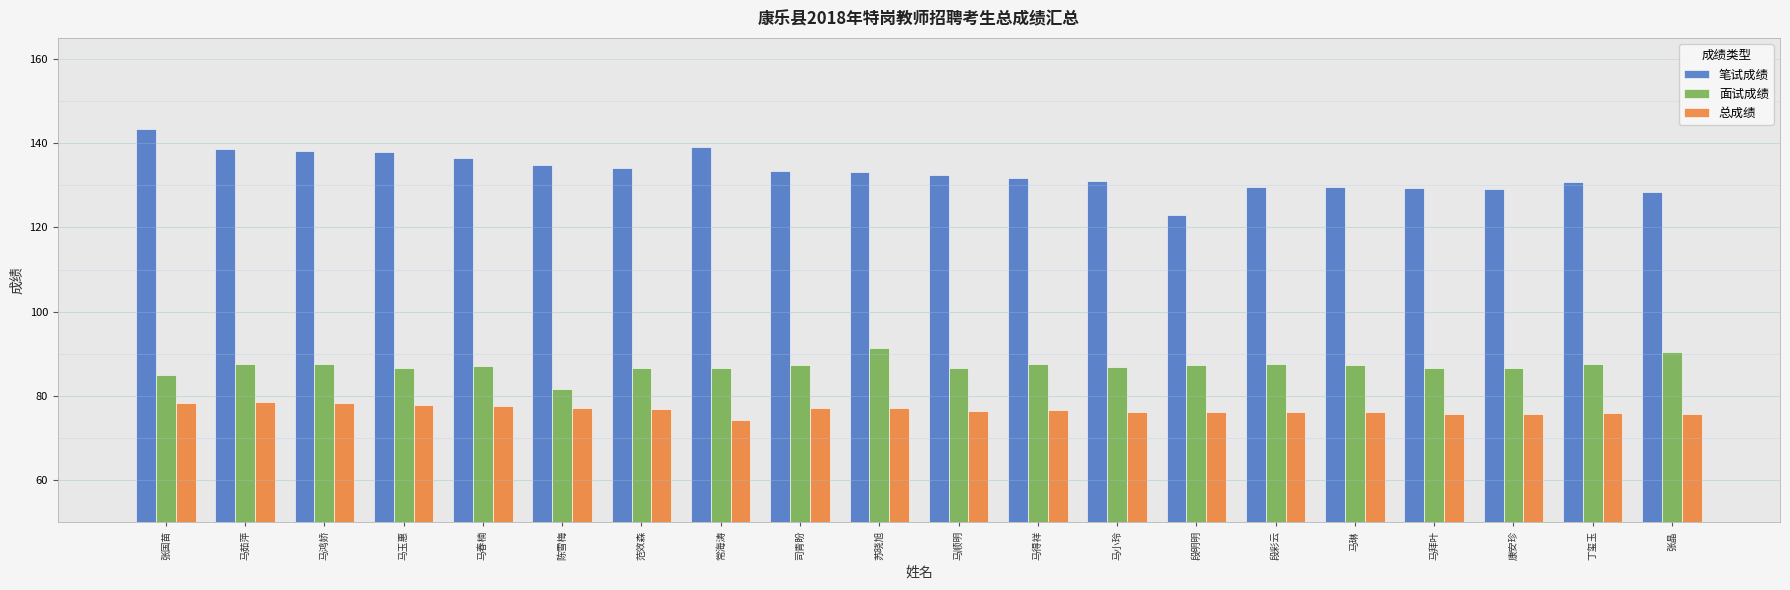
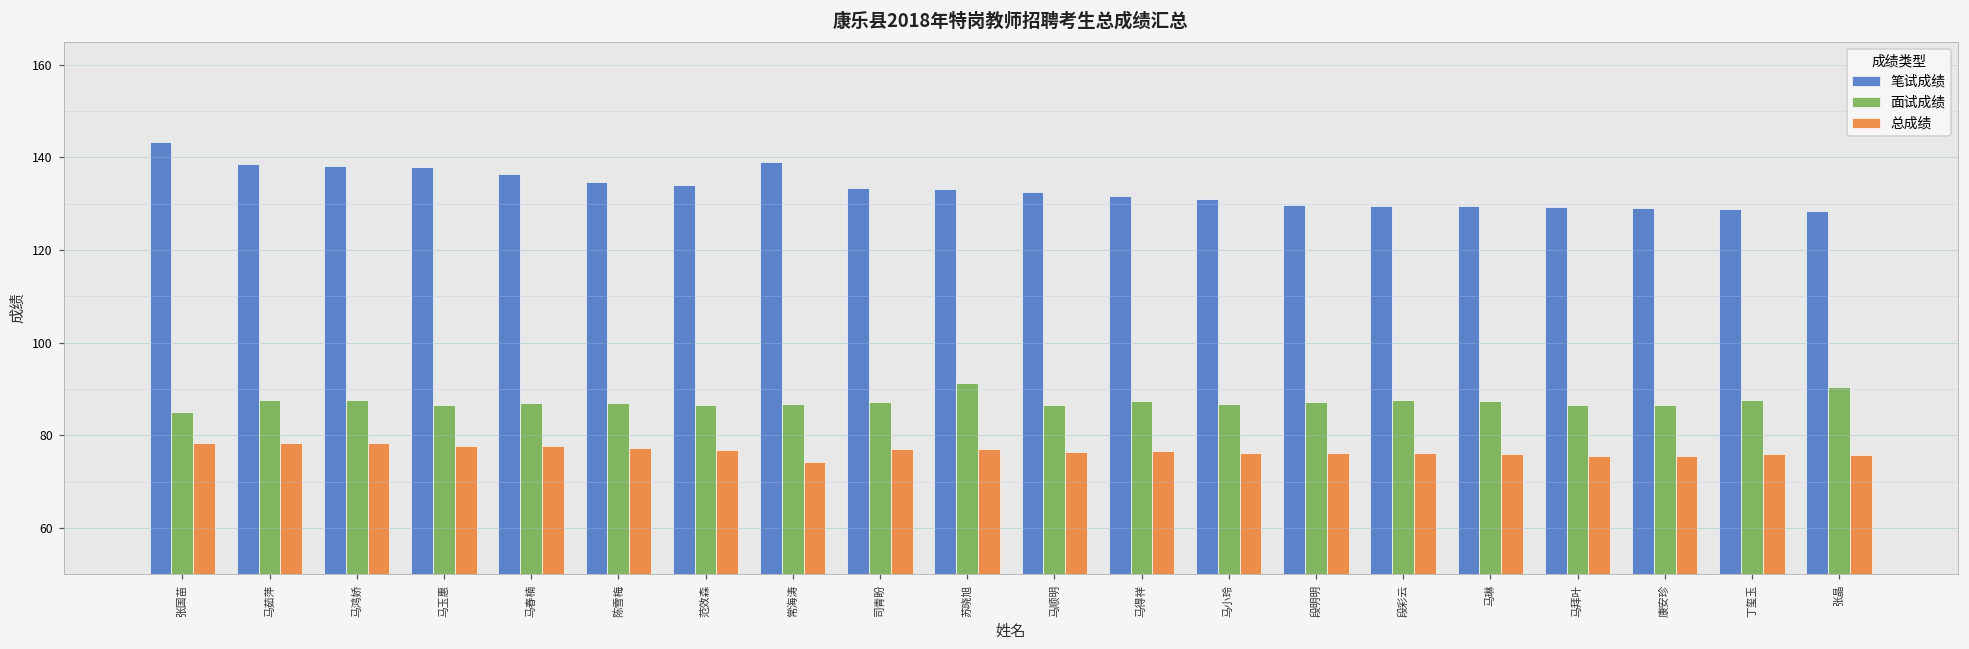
面试成绩, 陈雪梅: 82 -> 87
笔试成绩, 段明明: 123 -> 130
笔试成绩, 丁玺玉: 131 -> 129
